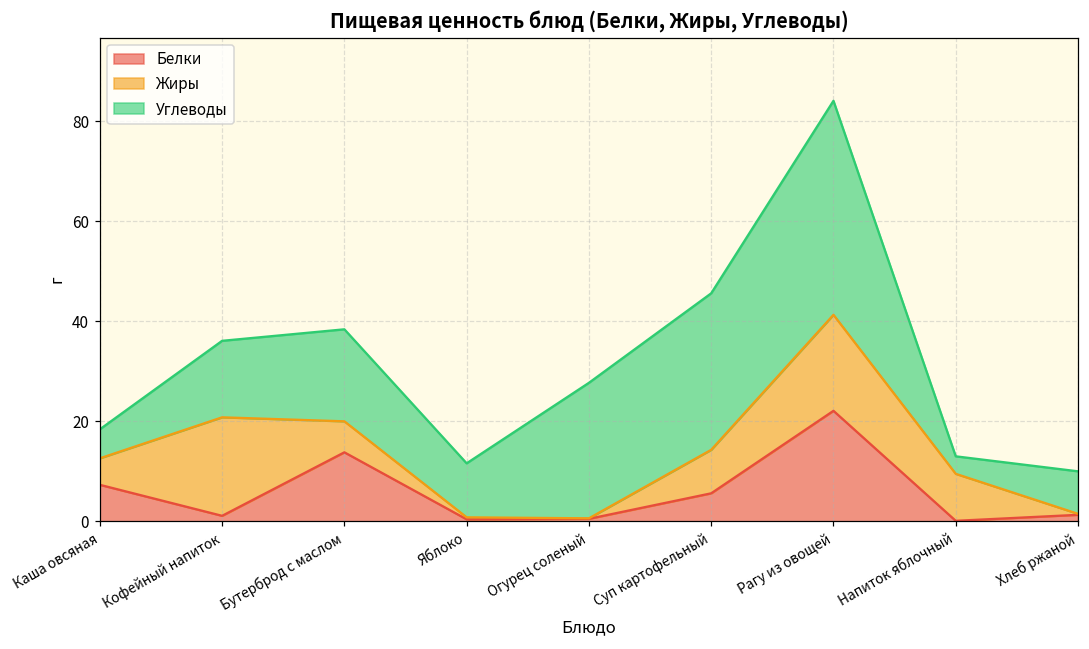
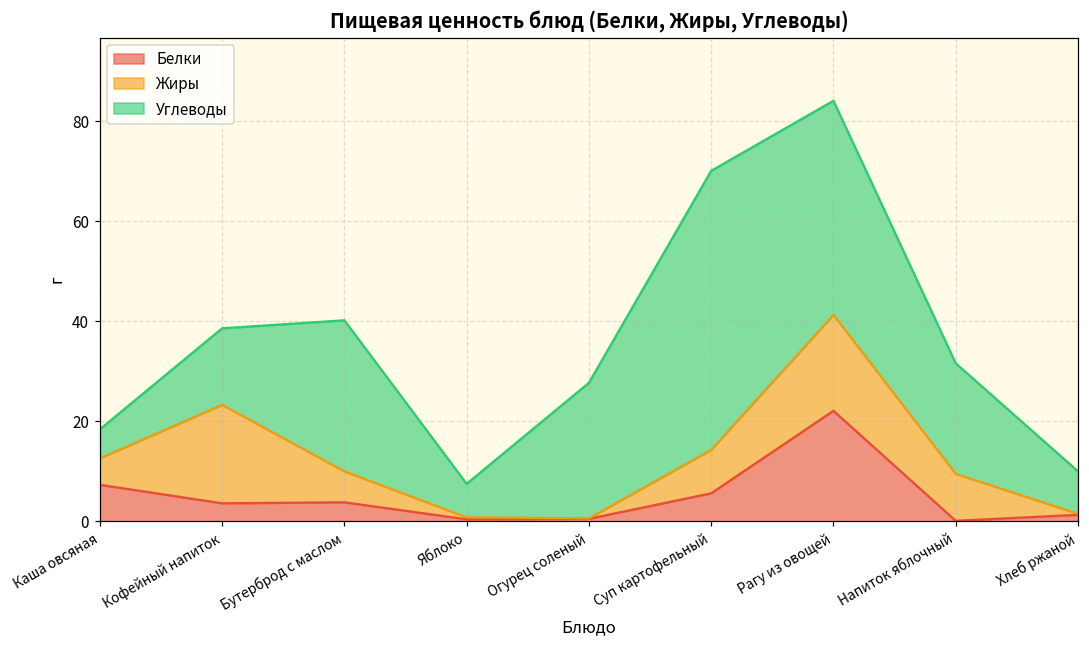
Белки, Кофейный напиток: 1 -> 4
Белки, Бутерброд с маслом: 14 -> 4
Углеводы, Бутерброд с маслом: 18 -> 30
Углеводы, Яблоко: 11 -> 7
Углеводы, Суп картофельный: 31 -> 56
Углеводы, Напиток яблочный: 4 -> 22
